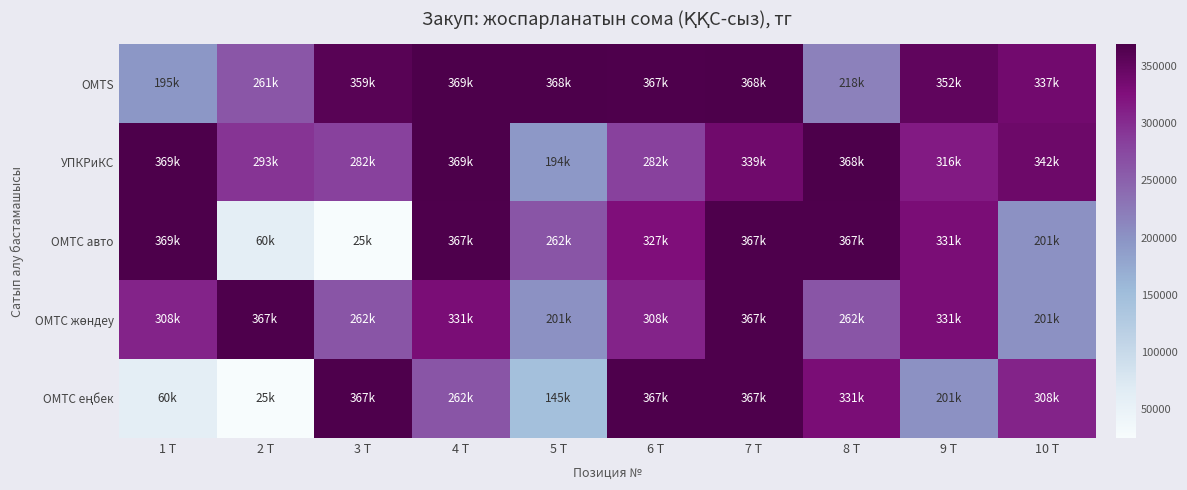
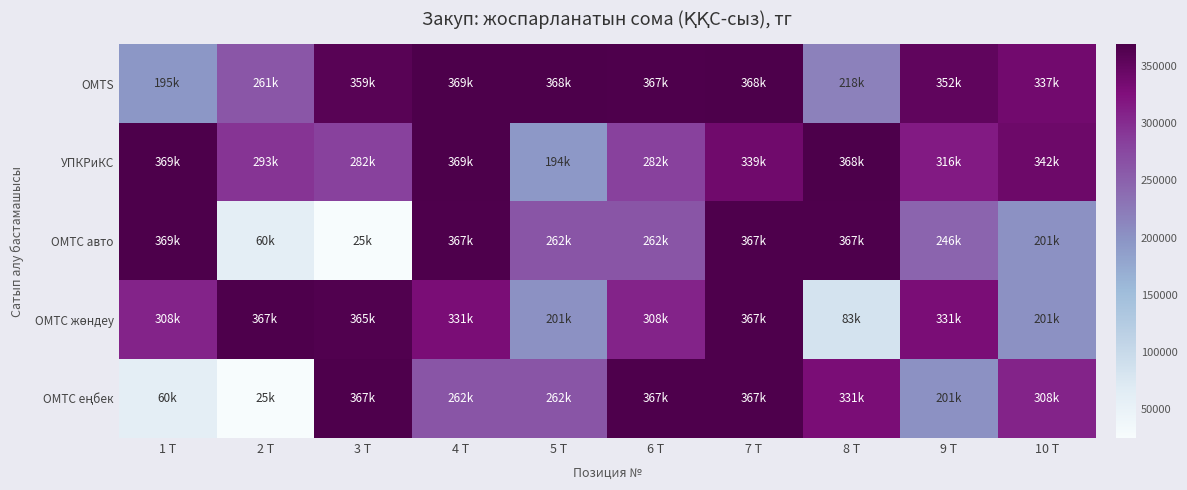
ОМТС авто, 6 Т: 327k -> 262k
ОМТС авто, 9 Т: 331k -> 246k
ОМТС жөндеу, 3 Т: 262k -> 365k
ОМТС жөндеу, 8 Т: 262k -> 83k
ОМТС еңбек, 5 Т: 145k -> 262k
